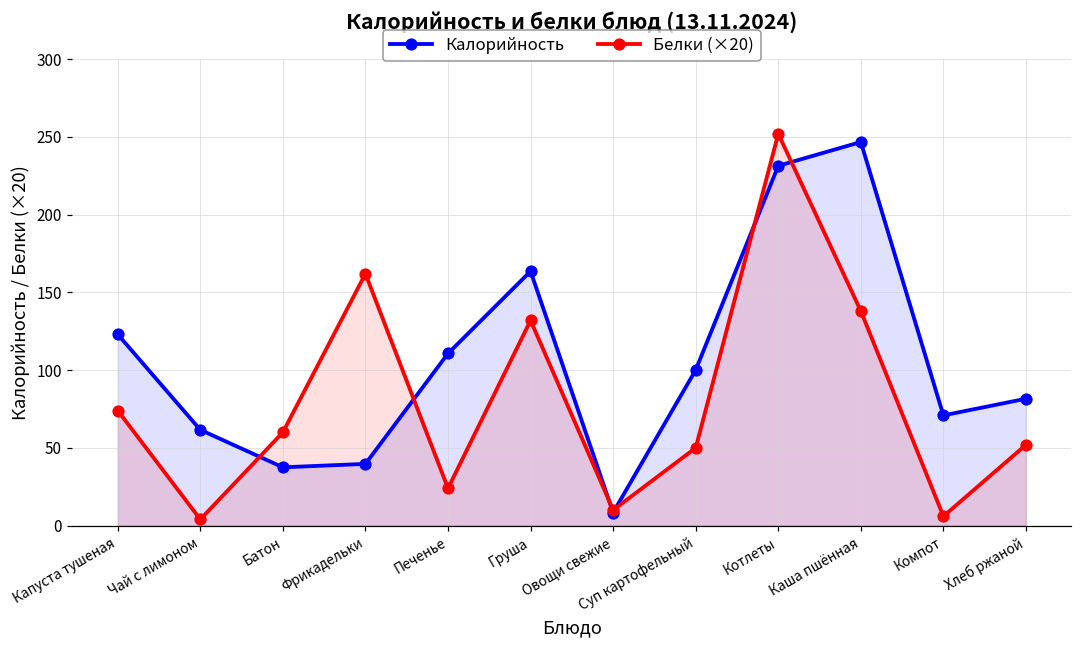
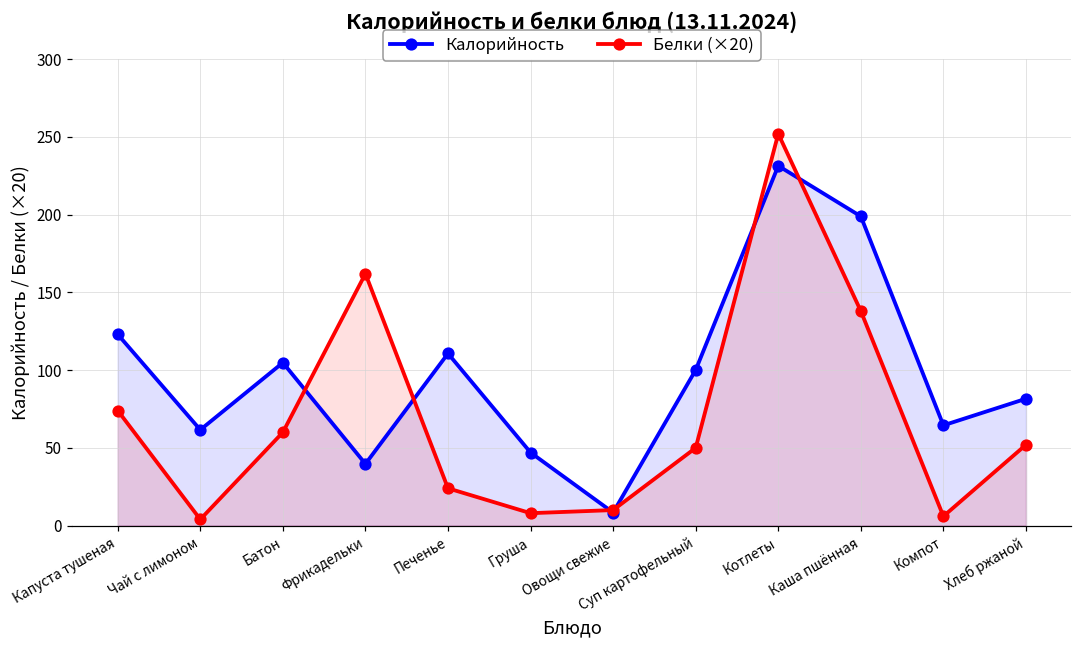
Калорийность, Батон: 38 -> 105
Калорийность, Груша: 164 -> 47
Белки (×20), Груша: 132 -> 8
Калорийность, Каша пшённая: 247 -> 199
Калорийность, Компот: 71 -> 65
